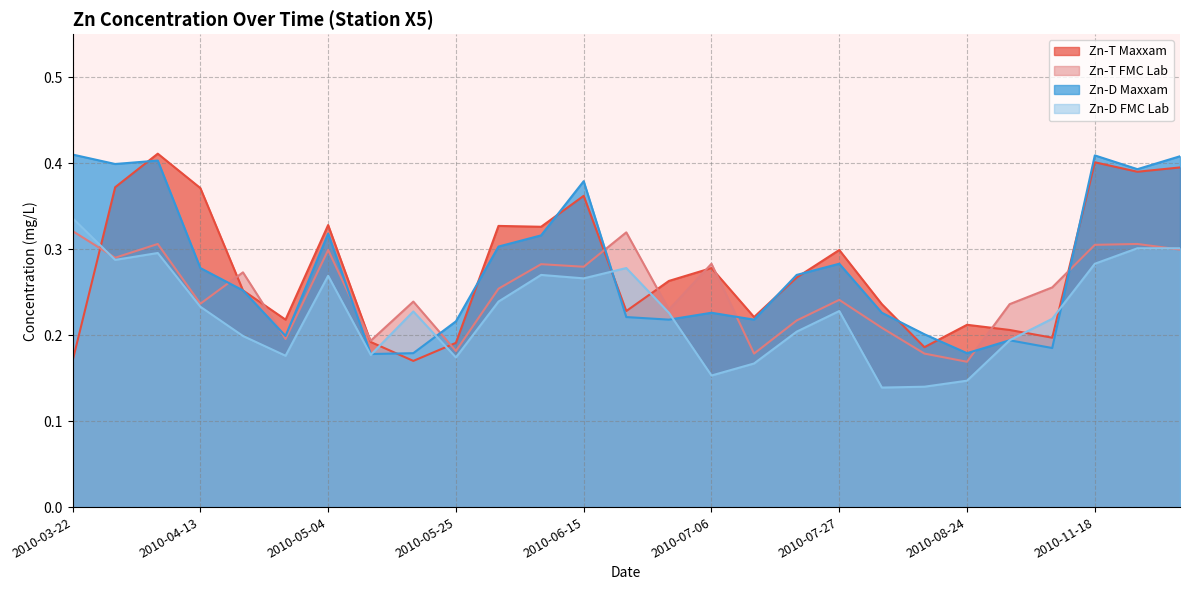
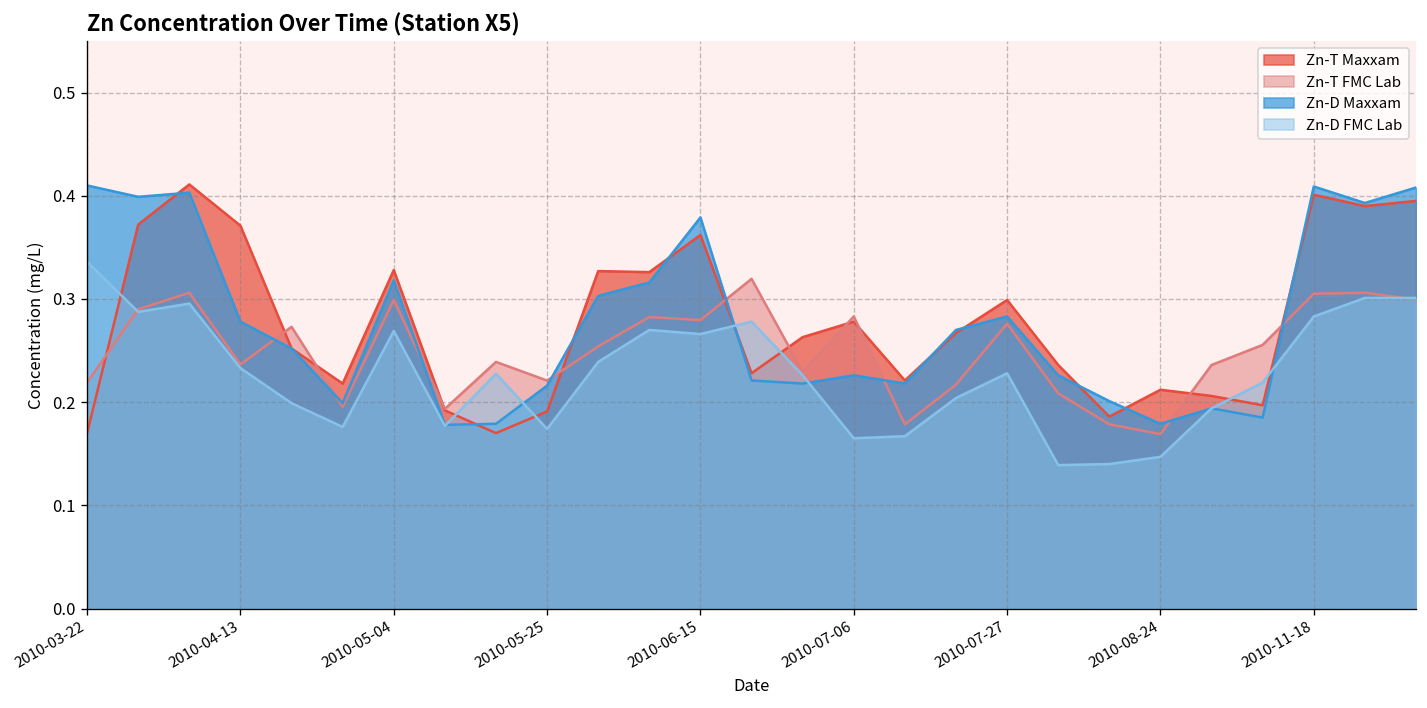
Zn-T FMC Lab, 2010-03-22: 0.32 -> 0.22
Zn-T FMC Lab, 2010-05-25: 0.18 -> 0.22
Zn-D FMC Lab, 2010-07-06: 0.15 -> 0.17
Zn-T FMC Lab, 2010-07-27: 0.24 -> 0.28
